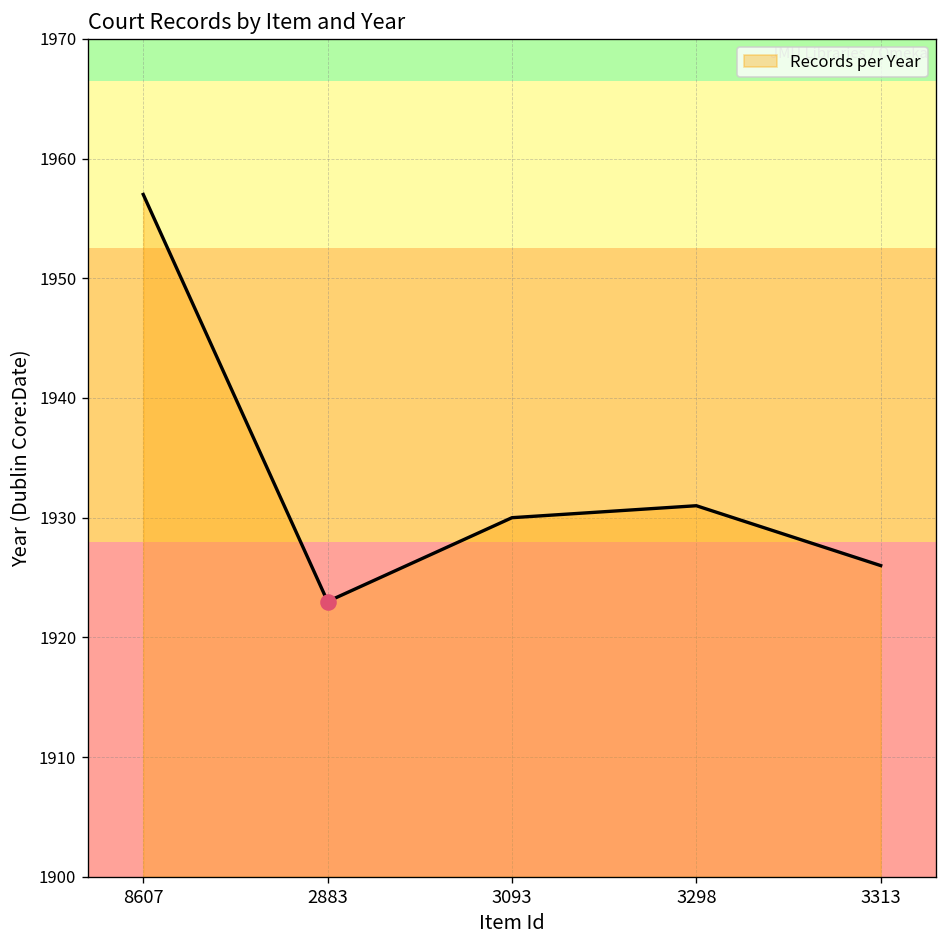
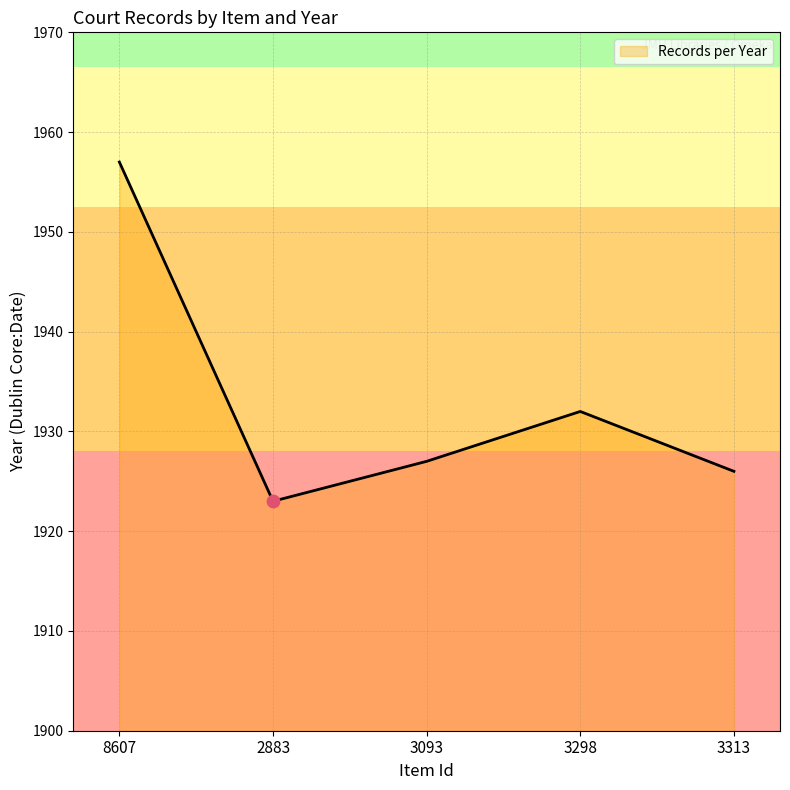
Records per Year, 3093: 1930 -> 1927
Records per Year, 3298: 1931 -> 1932
